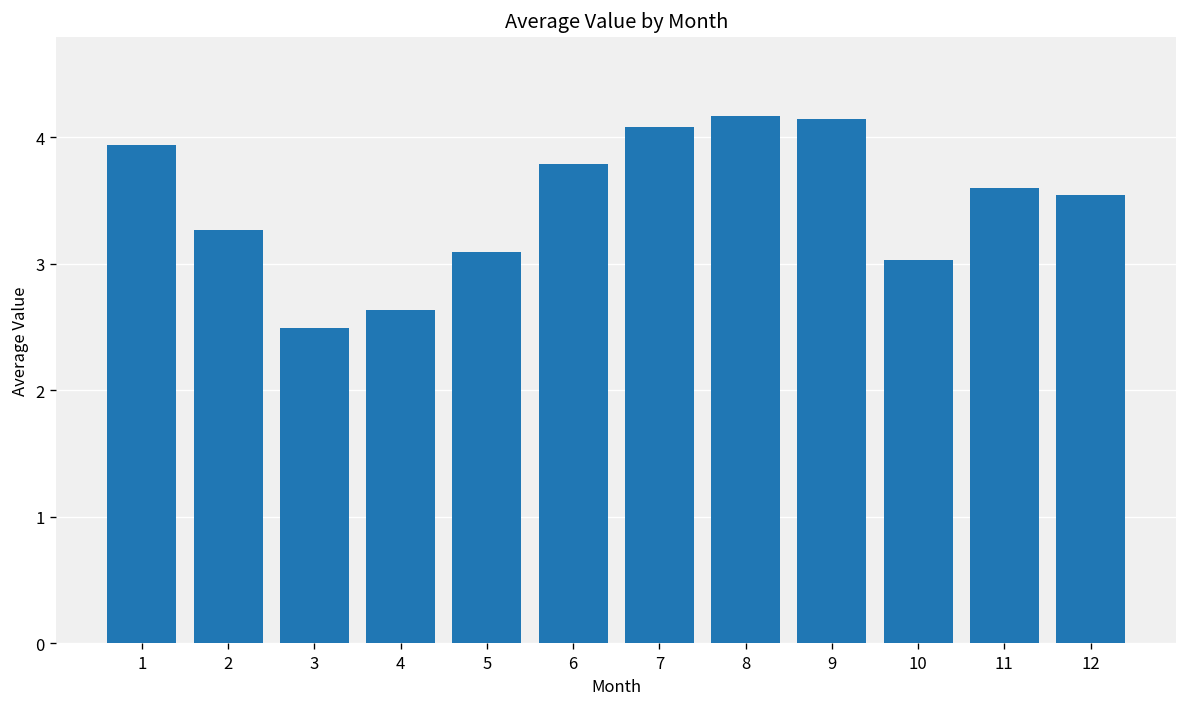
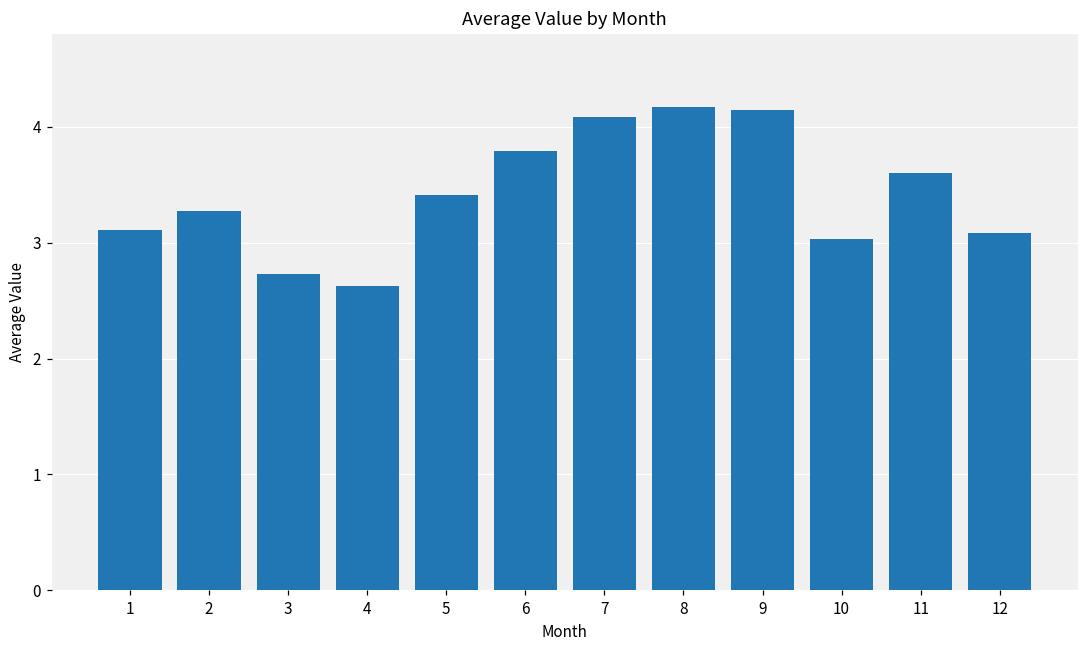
1: 3.94 -> 3.11
3: 2.49 -> 2.73
5: 3.09 -> 3.41
12: 3.54 -> 3.08
